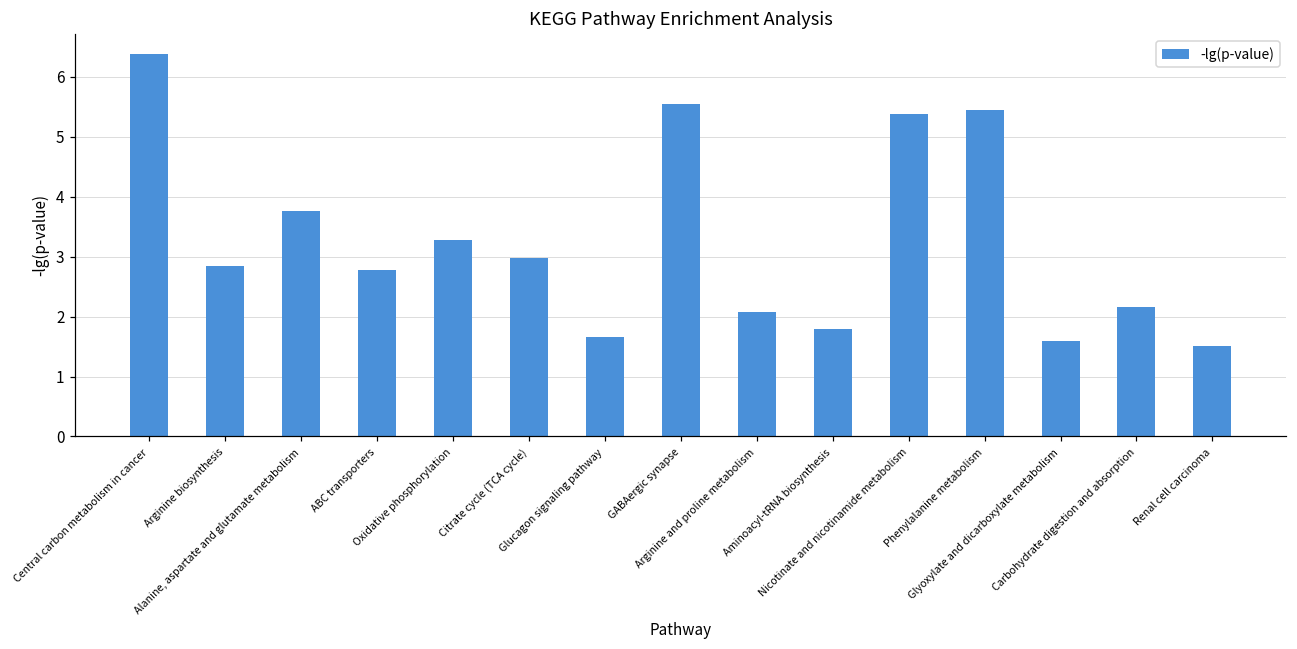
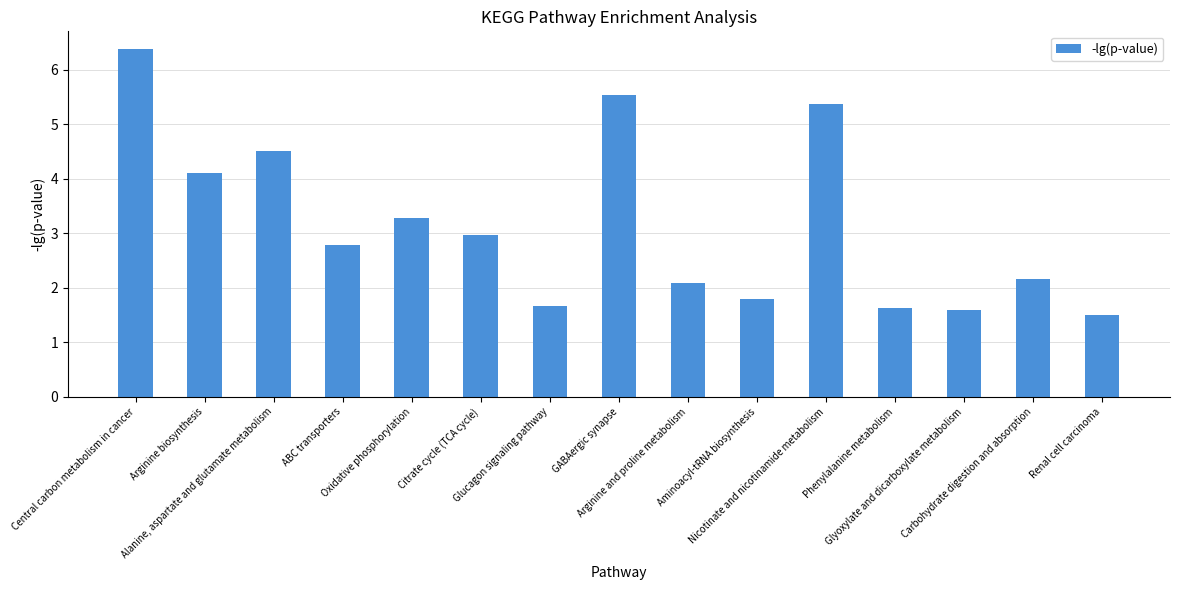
Arginine biosynthesis: 2.8 -> 4.1
Alanine, aspartate and glutamate metabolism: 3.8 -> 4.5
Phenylalanine metabolism: 5.5 -> 1.6
